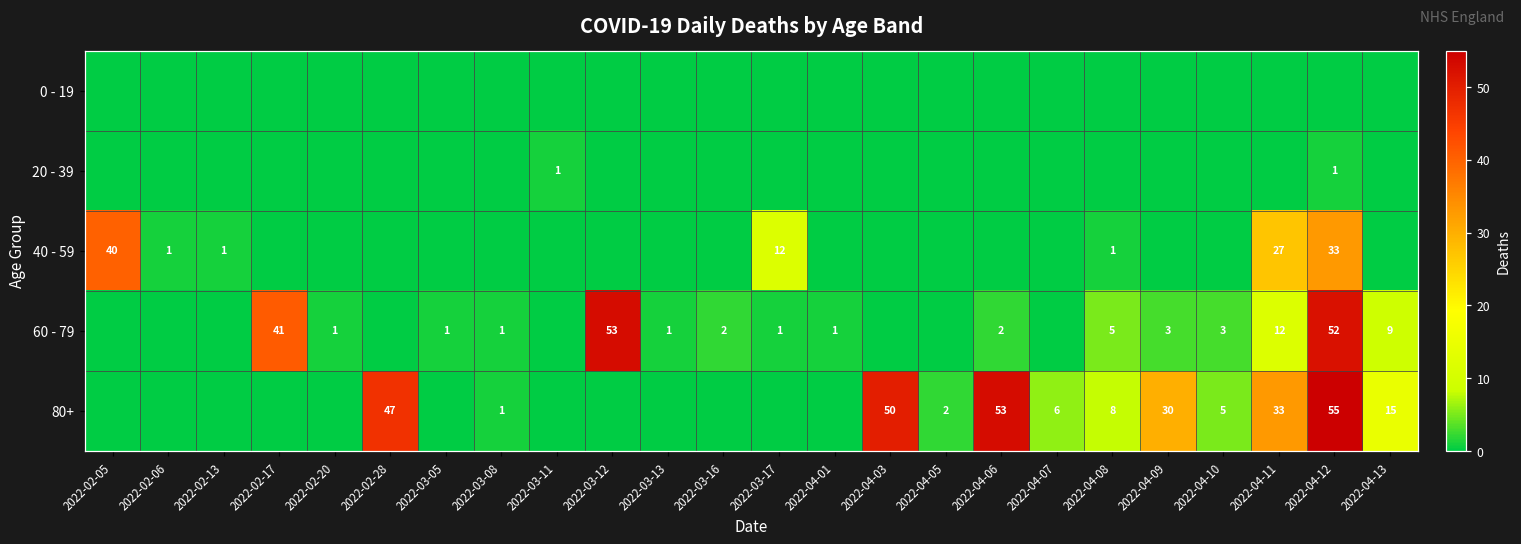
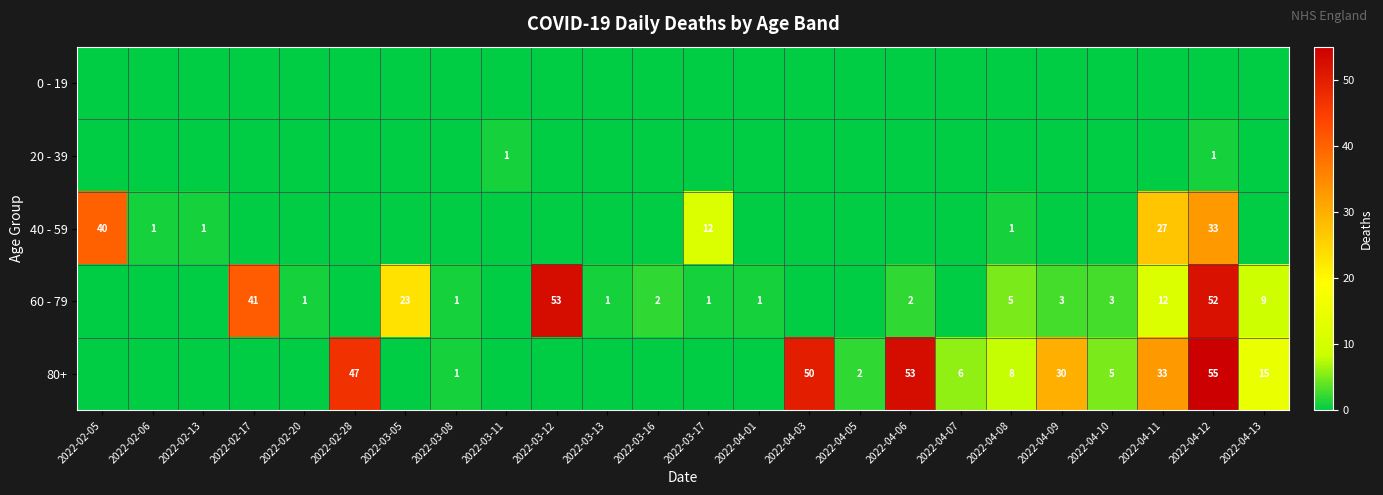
60 - 79, 2022-03-05: 1 -> 23
